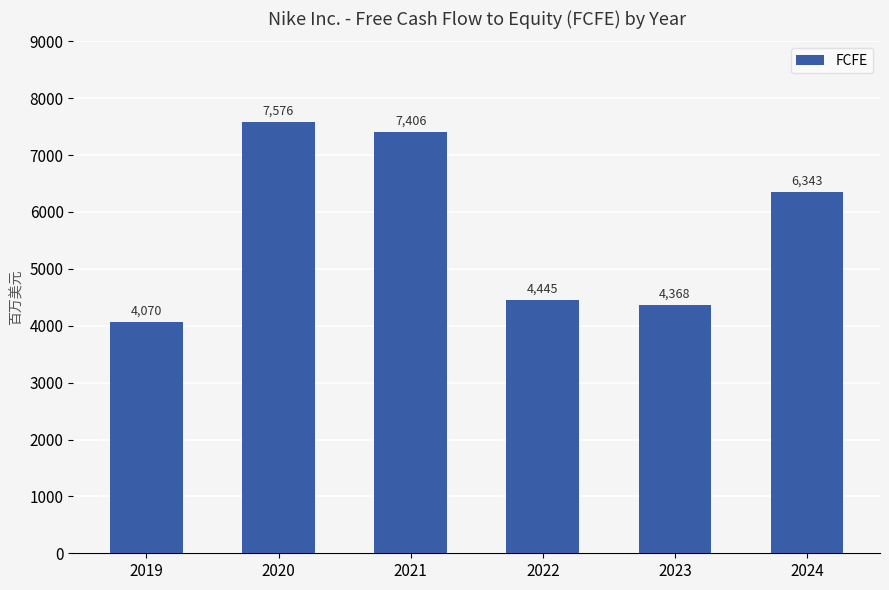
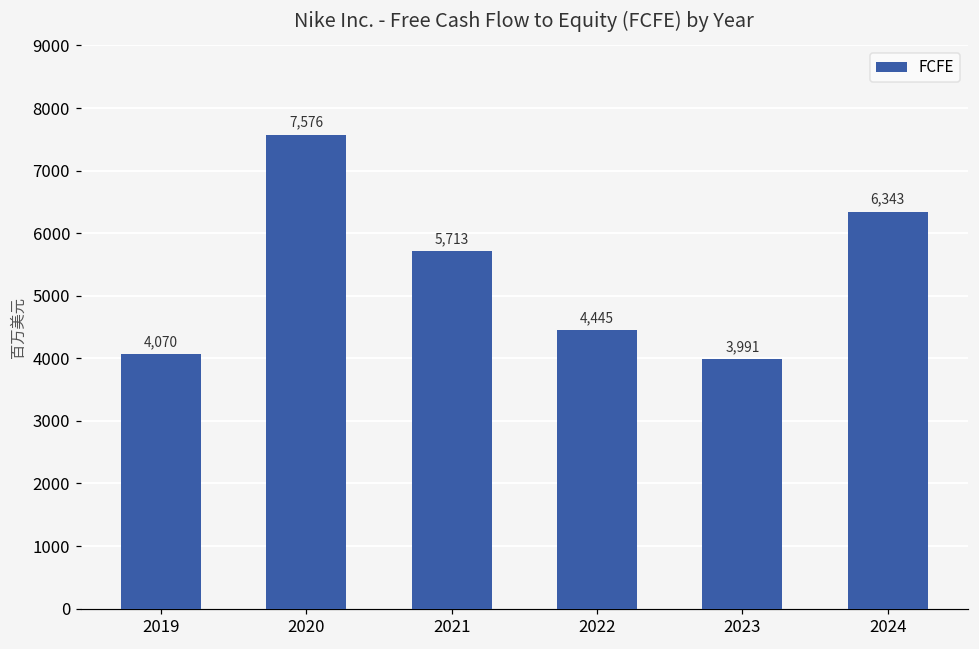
2021: 7,406 -> 5,713
2023: 4,368 -> 3,991
